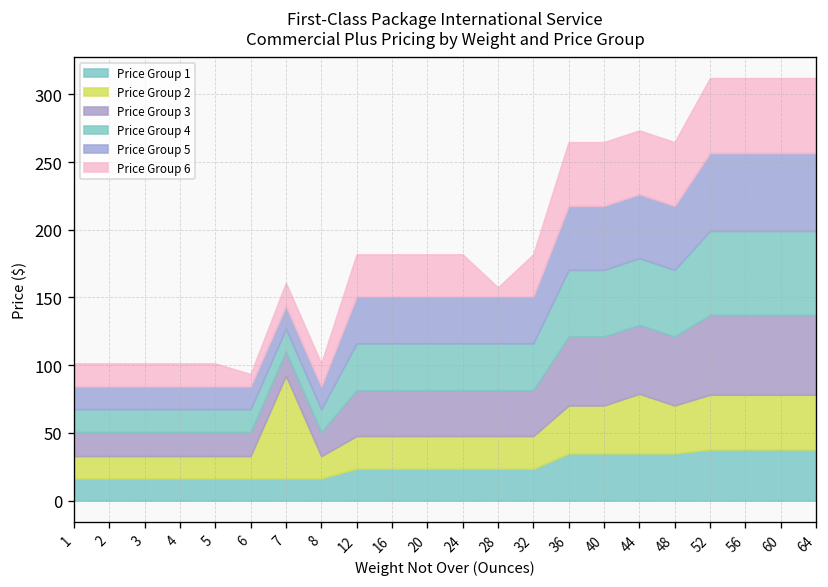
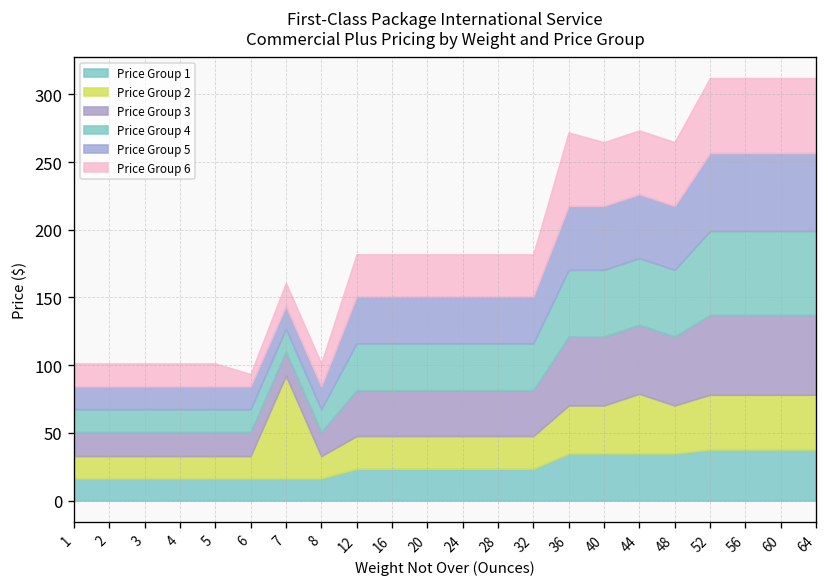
Price Group 6, 28: 7 -> 31
Price Group 6, 36: 47 -> 54
